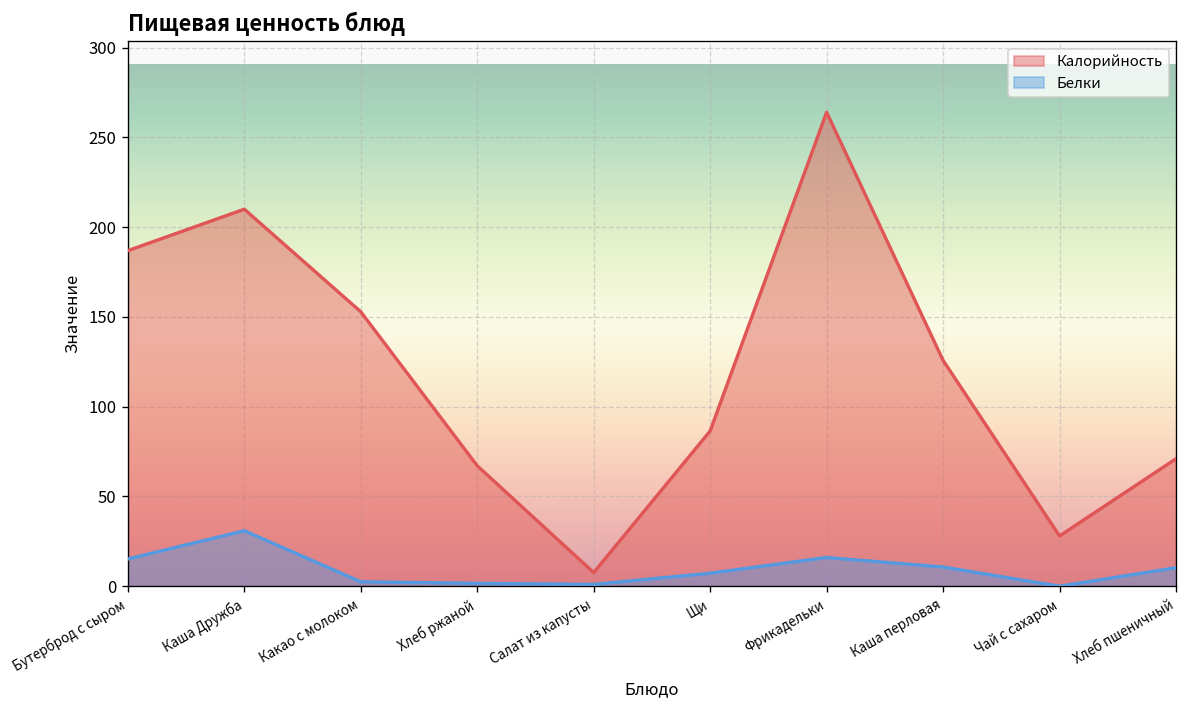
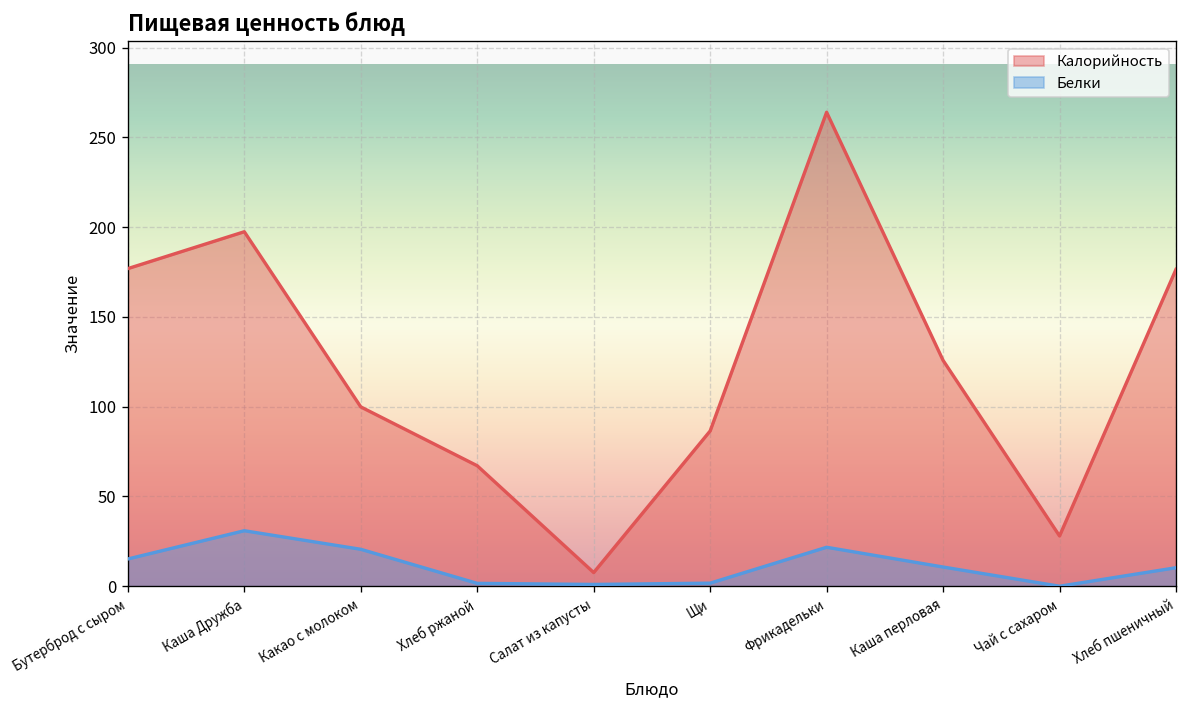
Калорийность, Бутерброд с сыром: 187 -> 177
Калорийность, Каша Дружба: 210 -> 197
Калорийность, Какао с молоком: 153 -> 100
Белки, Какао с молоком: 2 -> 21
Белки, Щи: 7 -> 2
Белки, Фрикадельки: 16 -> 22
Калорийность, Хлеб пшеничный: 71 -> 177
